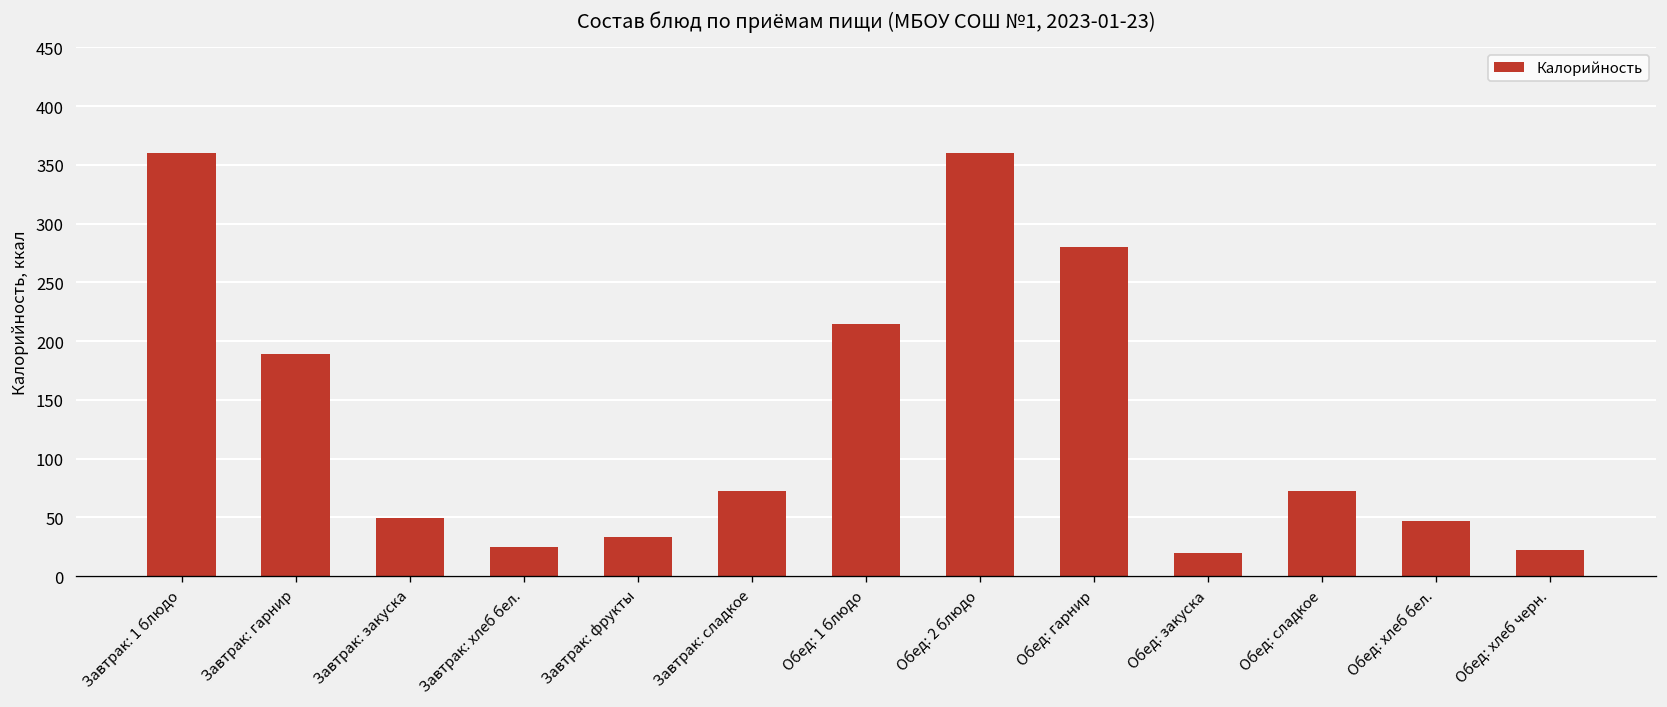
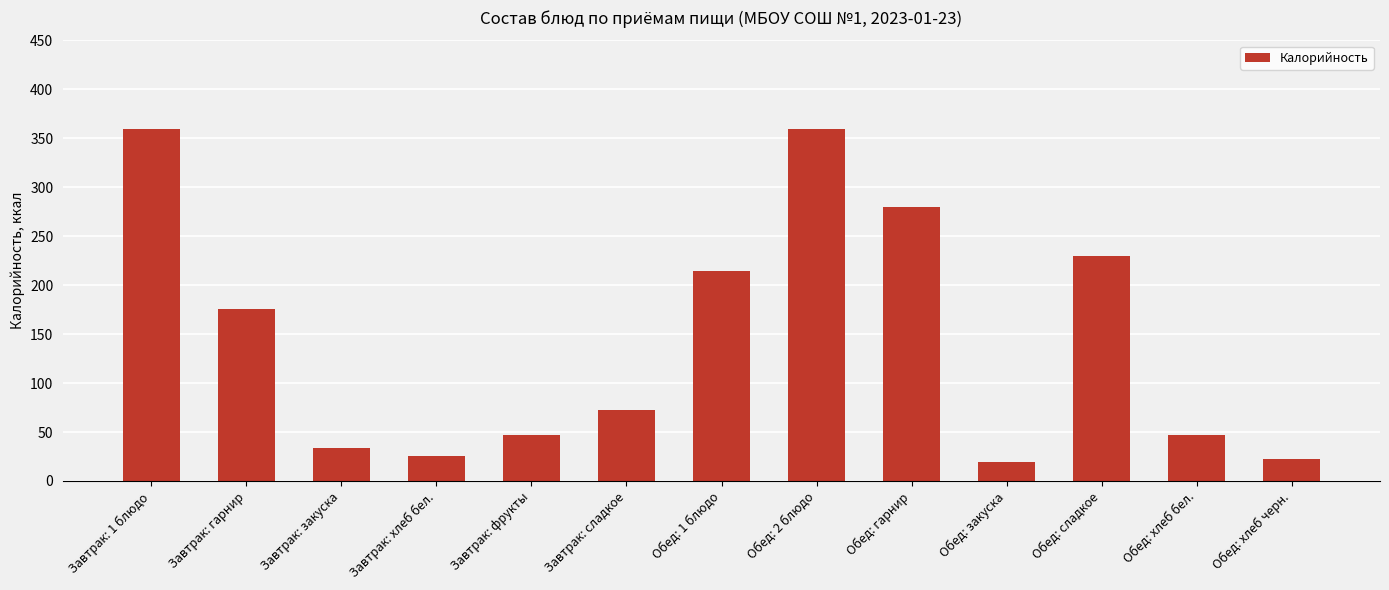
Завтрак: гарнир: 190 -> 180
Завтрак: закуска: 50 -> 30
Завтрак: фрукты: 30 -> 50
Обед: сладкое: 70 -> 230
